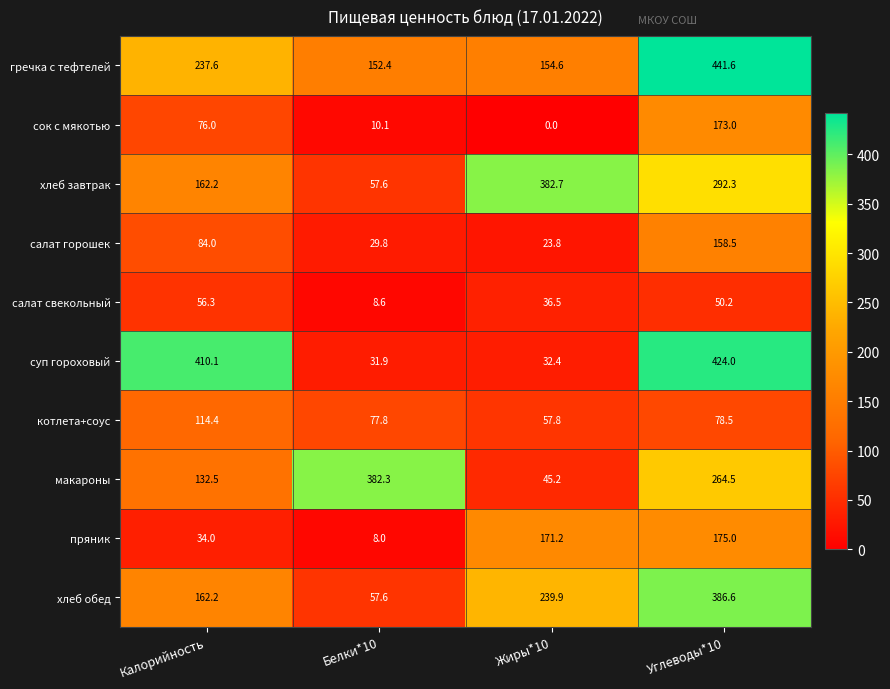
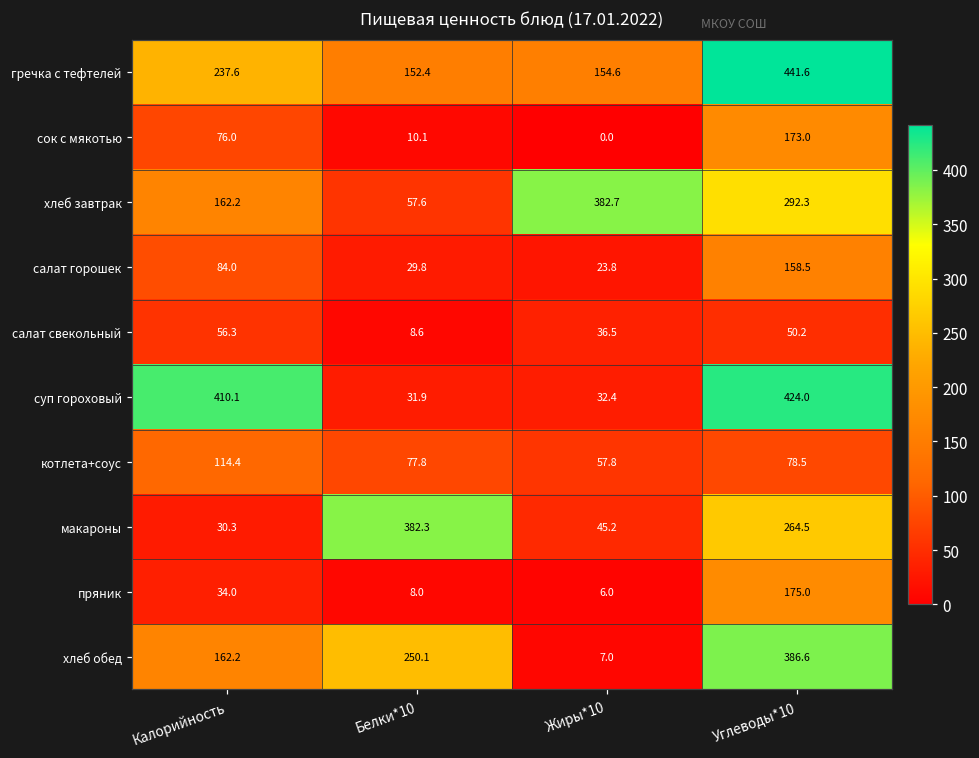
макароны, Калорийность: 132.5 -> 30.3
пряник, Жиры*10: 171.2 -> 6.0
хлеб обед, Белки*10: 57.6 -> 250.1
хлеб обед, Жиры*10: 239.9 -> 7.0
